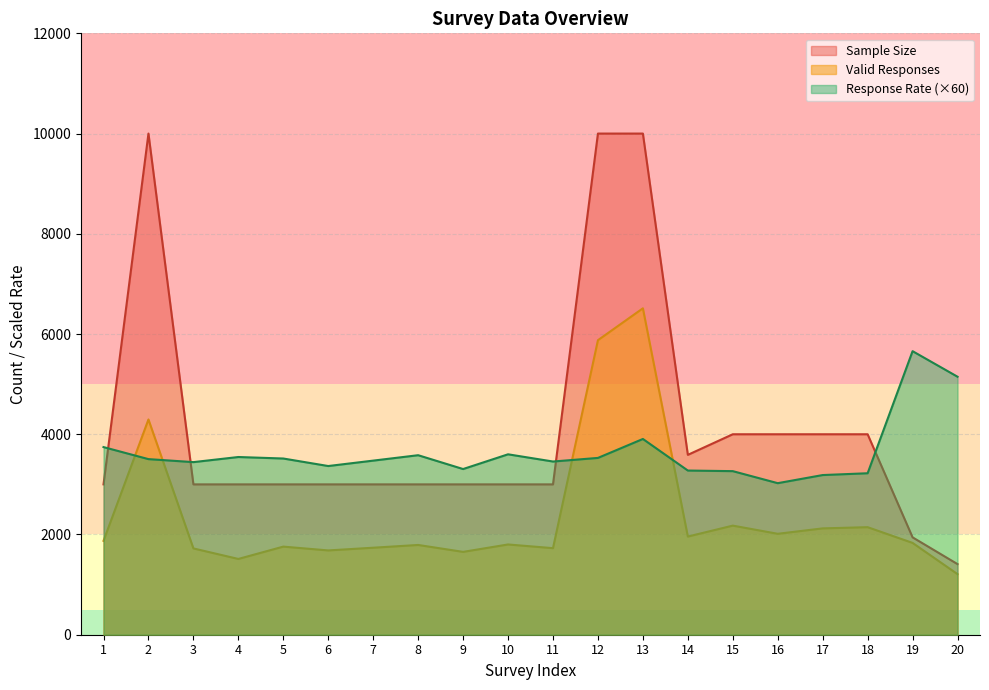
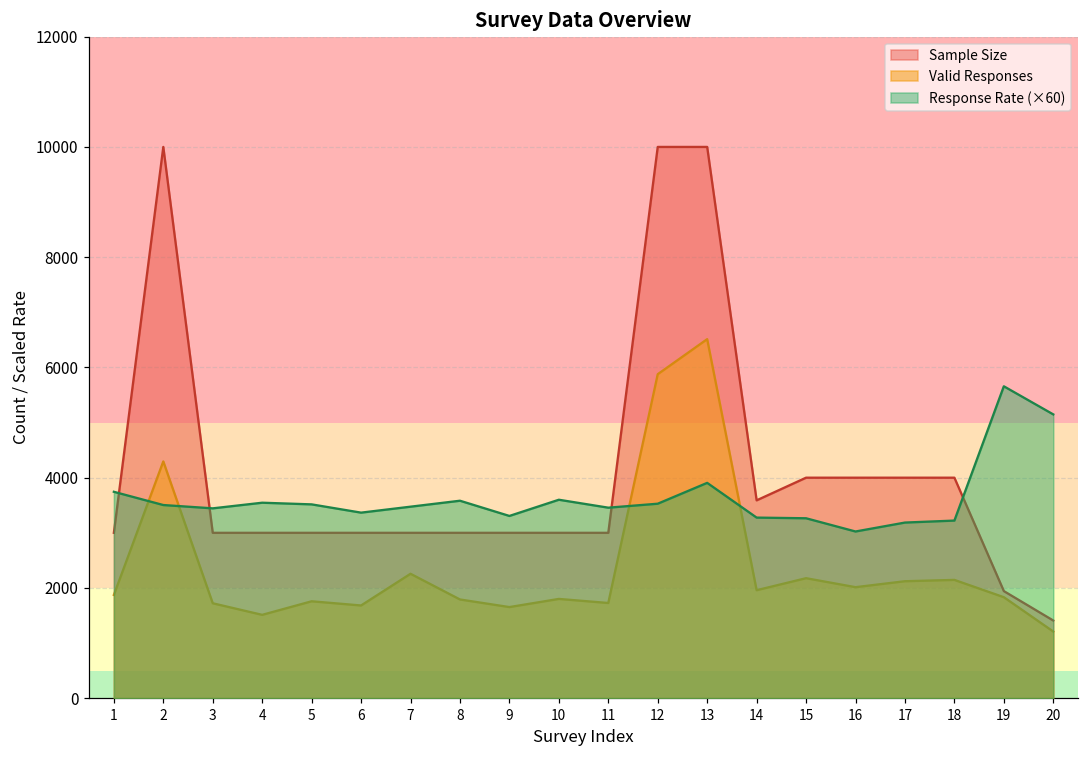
Valid Responses, 7: 1700 -> 2300
